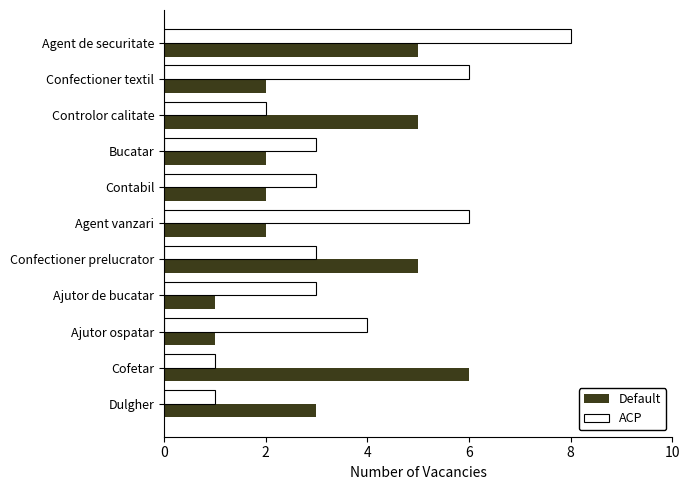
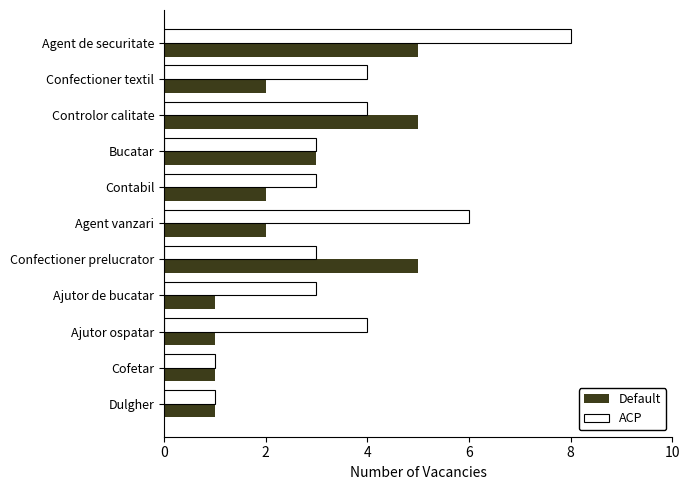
ACP, Confectioner textil: 6 -> 4
ACP, Controlor calitate: 2 -> 4
Default, Bucatar: 2 -> 3
Default, Cofetar: 6 -> 1
Default, Dulgher: 3 -> 1
